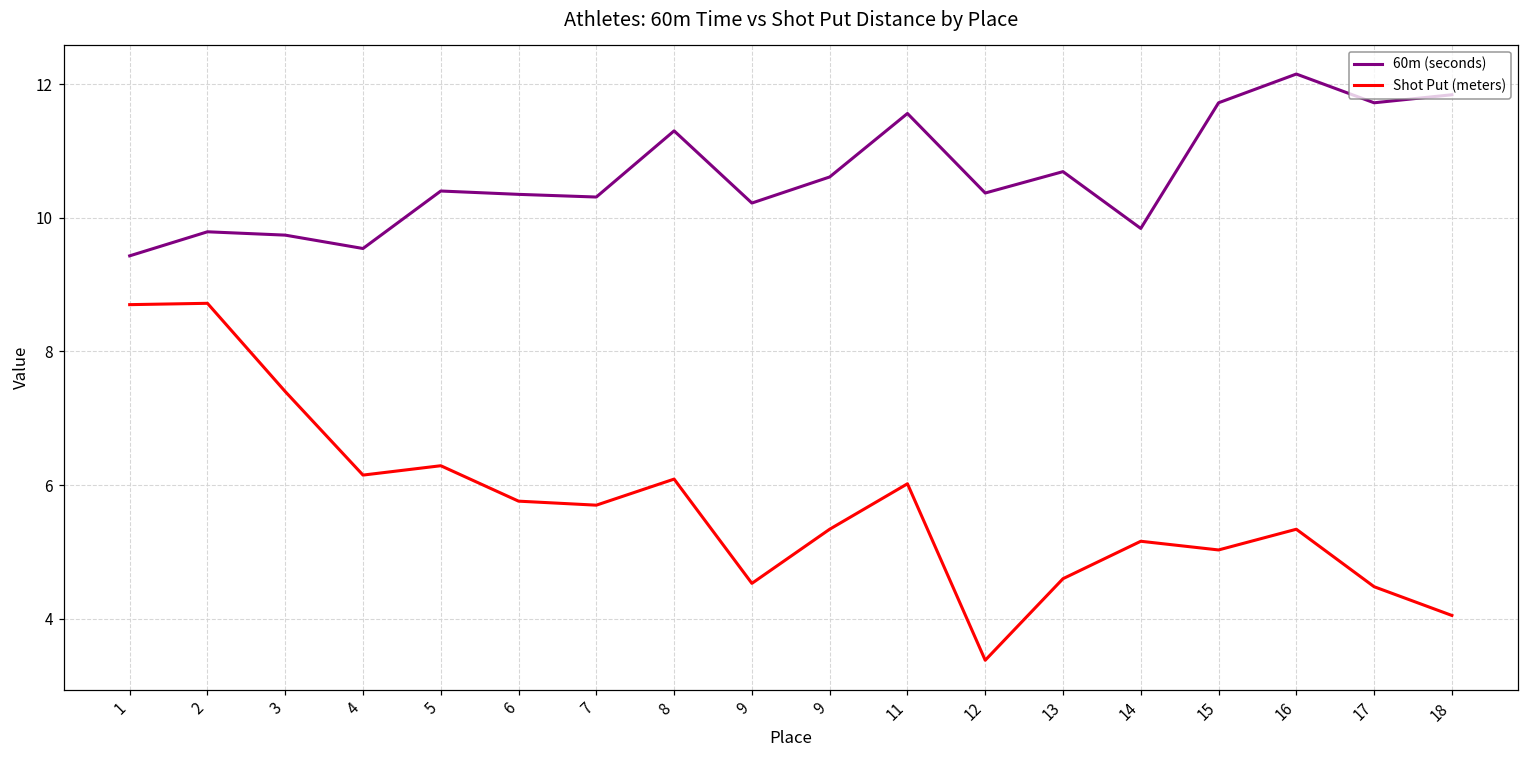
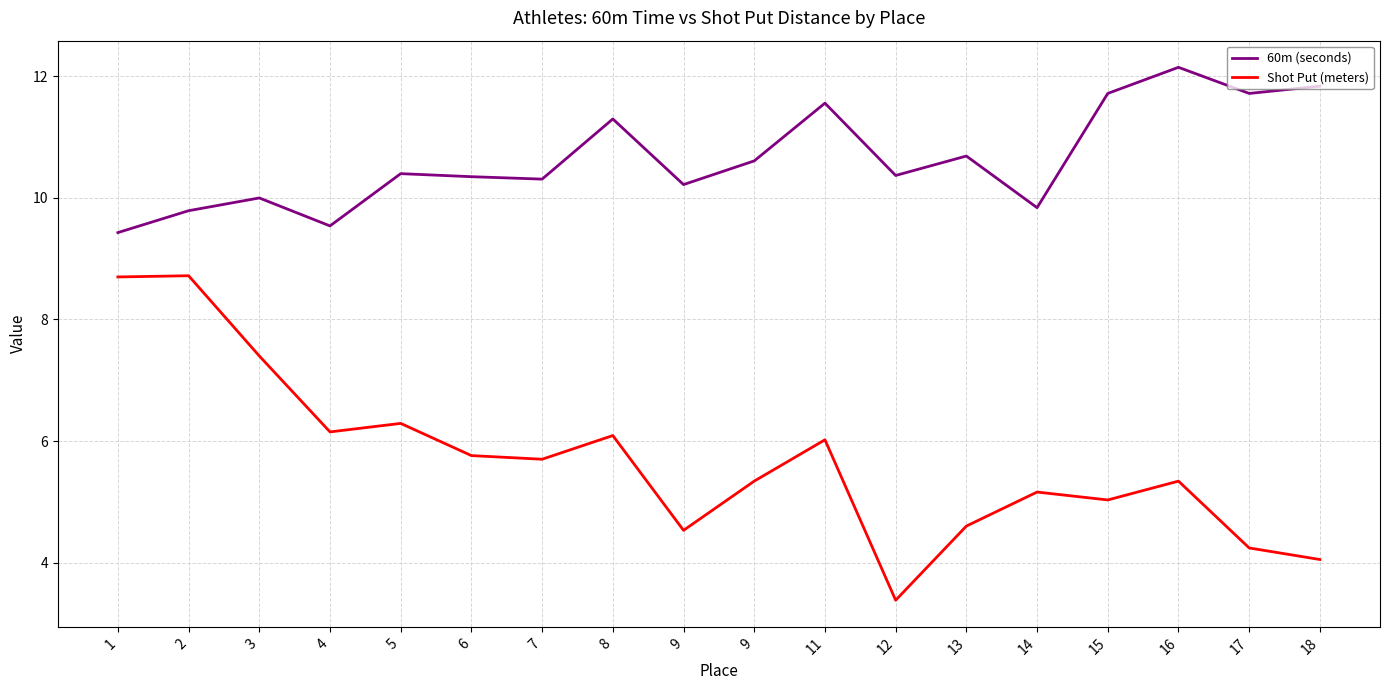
60m (seconds), 3: 9.7 -> 10.0
Shot Put (meters), 17: 4.5 -> 4.2
